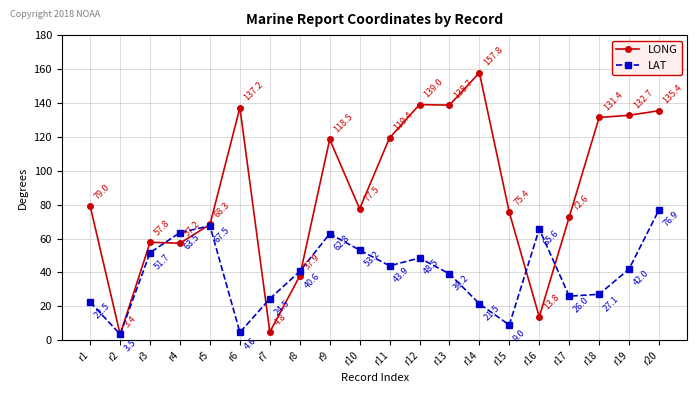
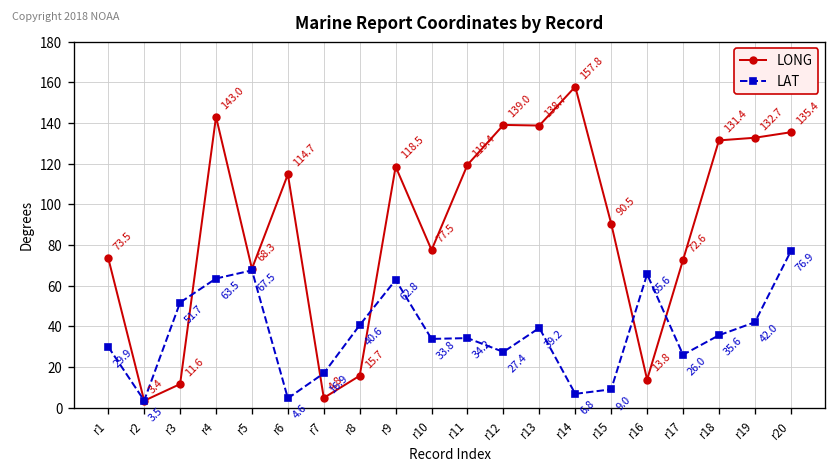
LONG, r1: 79.0 -> 73.5
LAT, r1: 22.5 -> 29.9
LONG, r3: 57.8 -> 11.6
LONG, r4: 57.2 -> 143.0
LONG, r6: 137.2 -> 114.7
LAT, r7: 24.5 -> 16.9
LONG, r8: 37.9 -> 15.7
LAT, r10: 53.2 -> 33.8
LAT, r11: 43.9 -> 34.2
LAT, r12: 48.5 -> 27.4
LAT, r14: 21.5 -> 6.8
LONG, r15: 75.4 -> 90.5
LAT, r18: 27.1 -> 35.6
